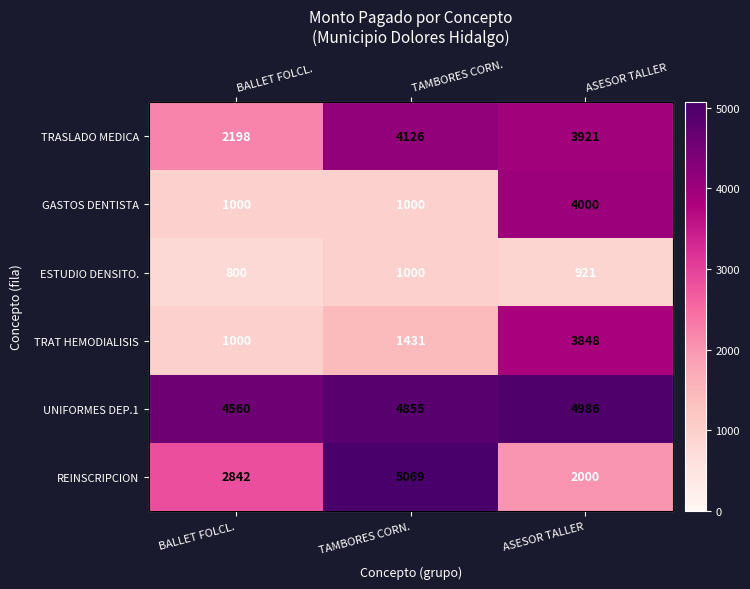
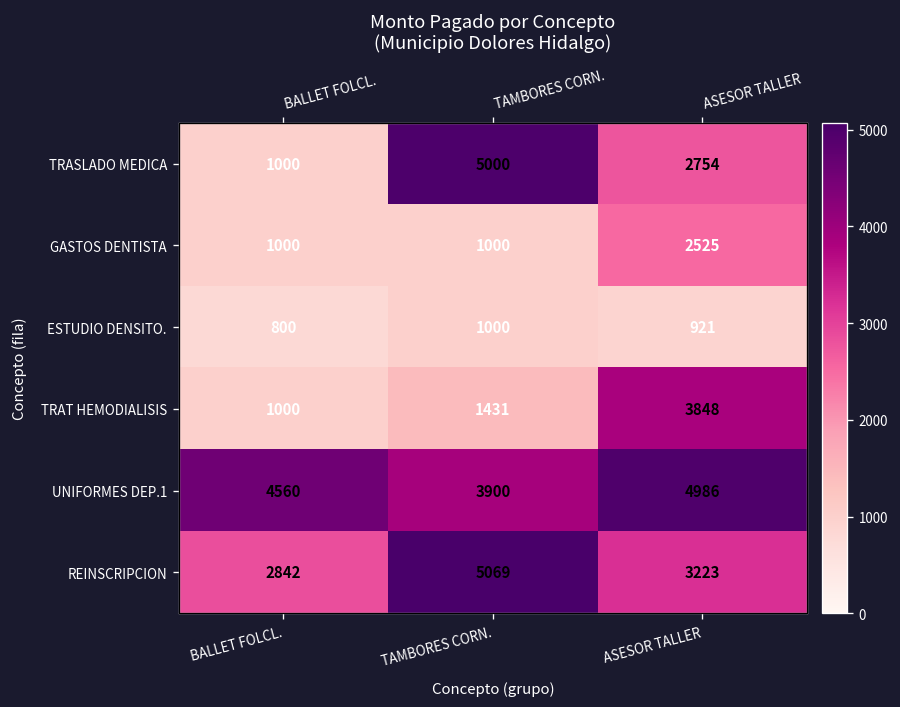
TRASLADO MEDICA, BALLET FOLCL.: 2198 -> 1000
TRASLADO MEDICA, TAMBORES CORN.: 4126 -> 5000
TRASLADO MEDICA, ASESOR TALLER: 3921 -> 2754
GASTOS DENTISTA, ASESOR TALLER: 4000 -> 2525
UNIFORMES DEP.1, TAMBORES CORN.: 4855 -> 3900
REINSCRIPCION, ASESOR TALLER: 2000 -> 3223
